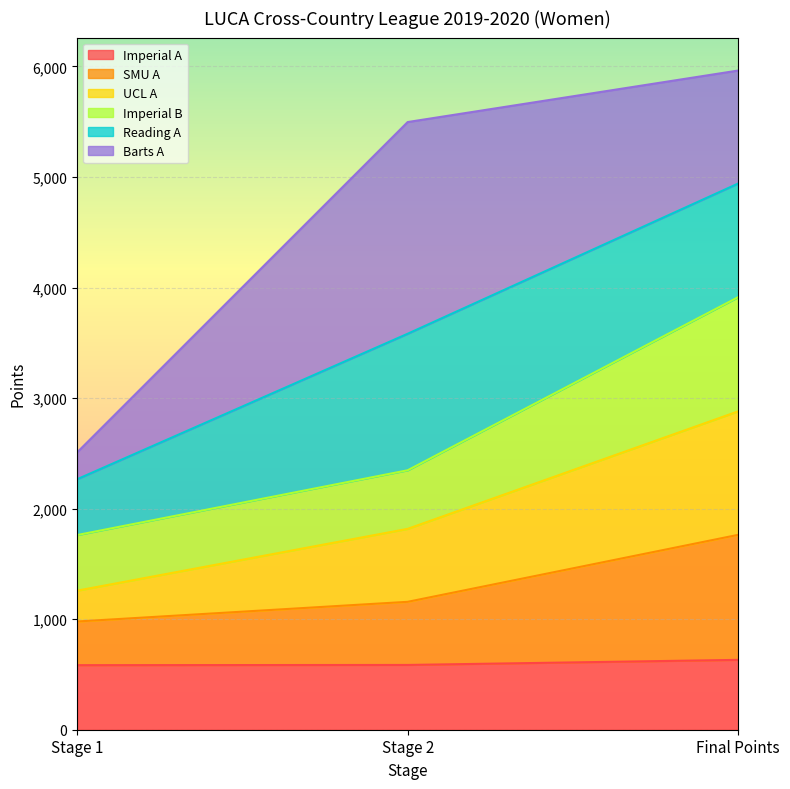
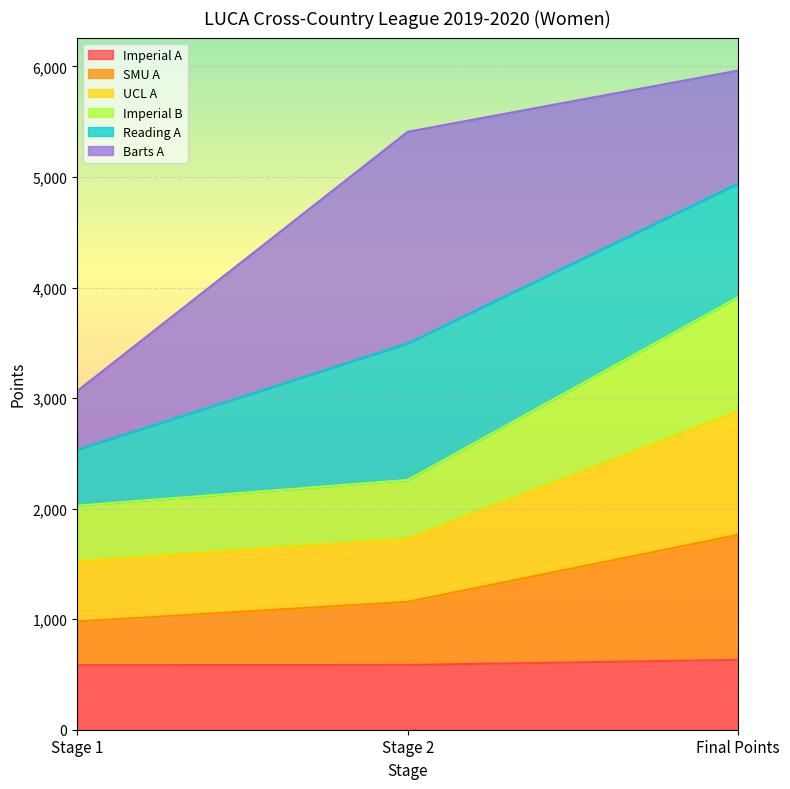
UCL A, Stage 1: 280 -> 550
Barts A, Stage 1: 240 -> 530
UCL A, Stage 2: 660 -> 570
